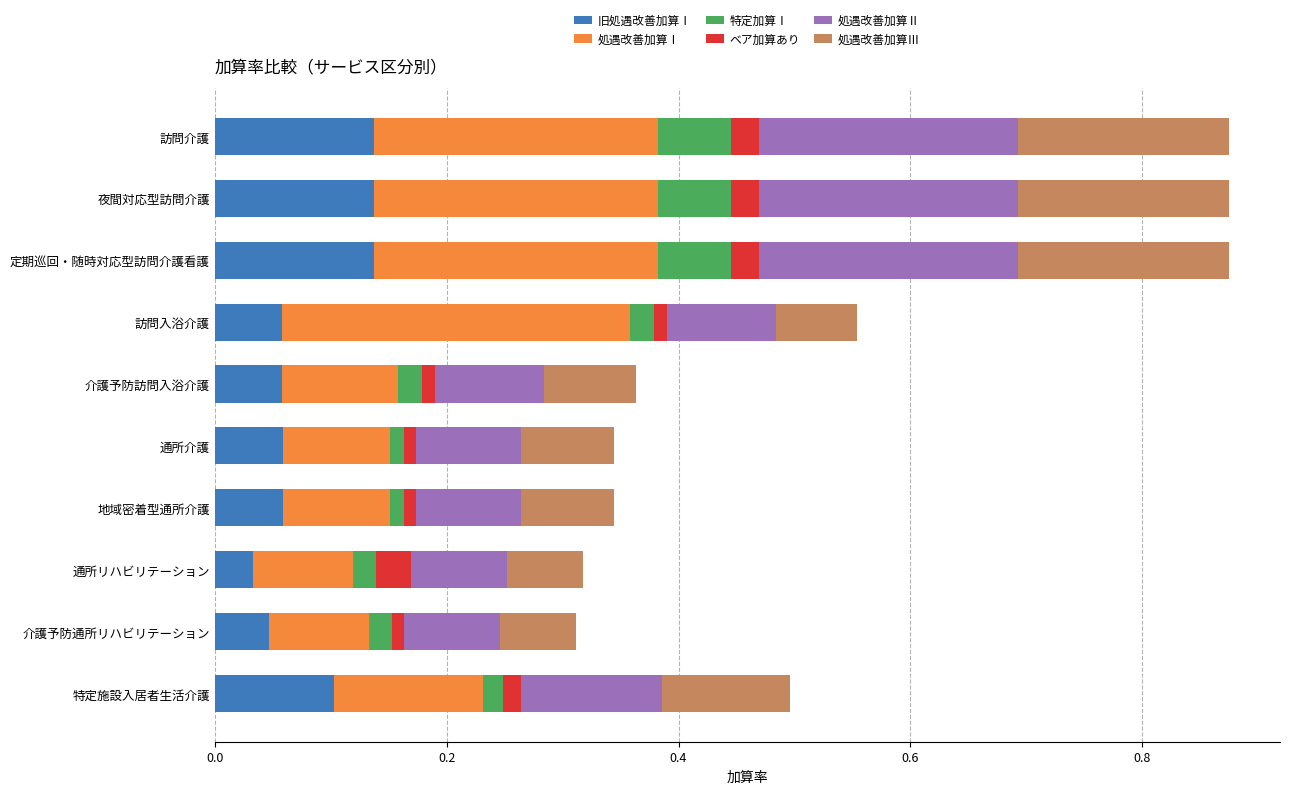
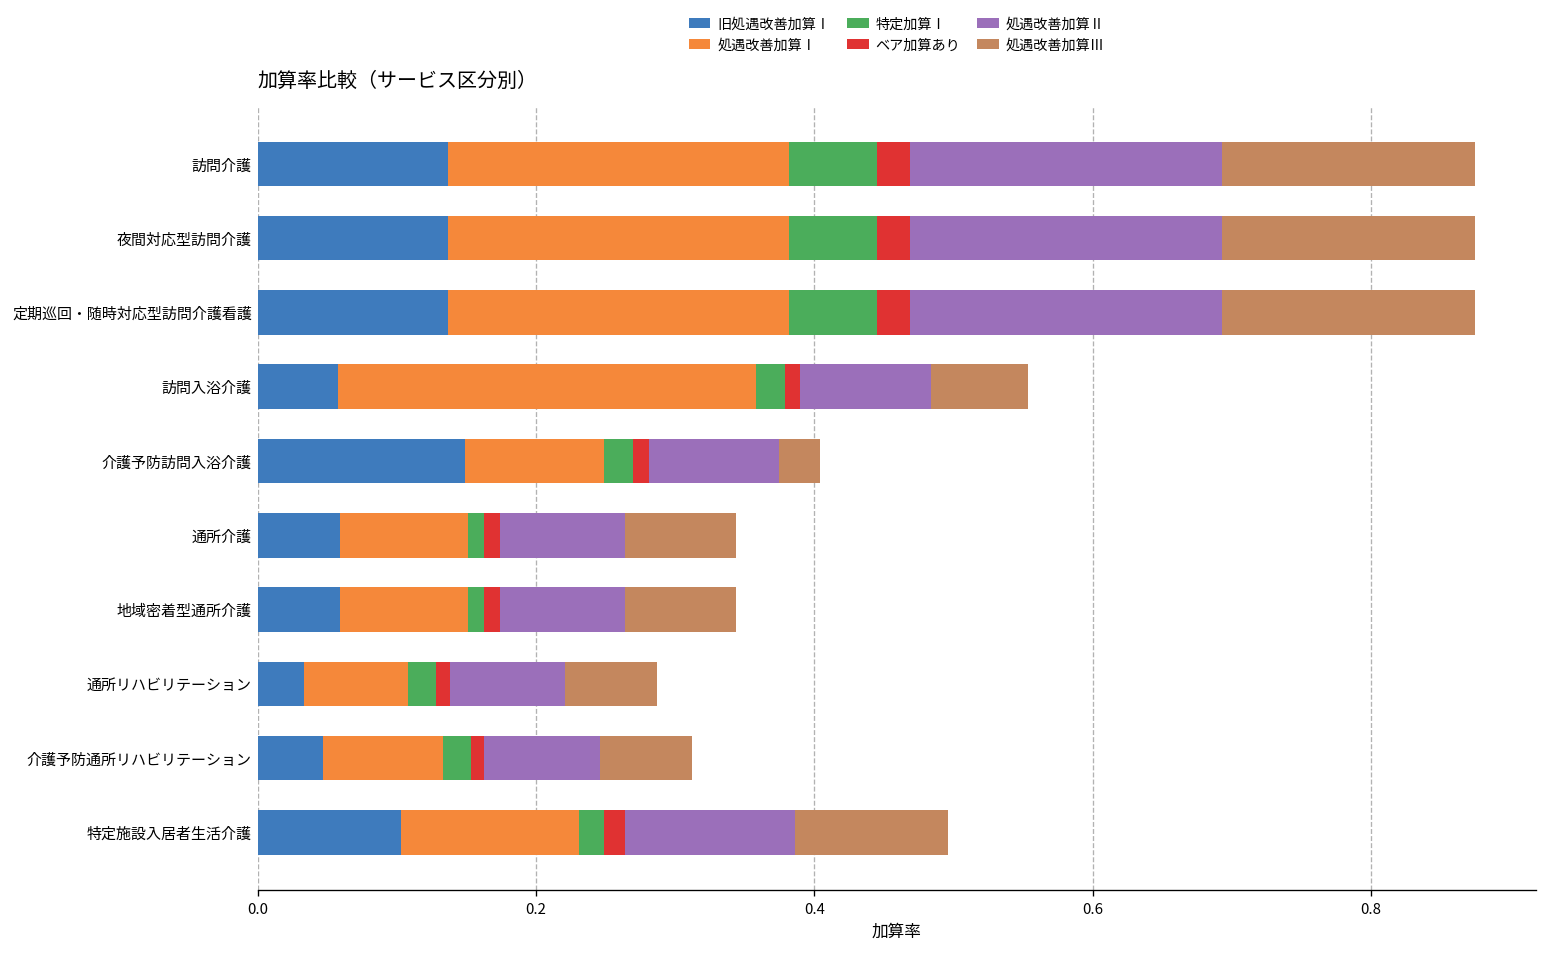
旧処遇改善加算Ⅰ, 介護予防訪問入浴介護: 0.058 -> 0.149
処遇改善加算Ⅲ, 介護予防訪問入浴介護: 0.079 -> 0.029
処遇改善加算Ⅰ, 通所リハビリテーション: 0.086 -> 0.075
ベア加算あり, 通所リハビリテーション: 0.03 -> 0.01
